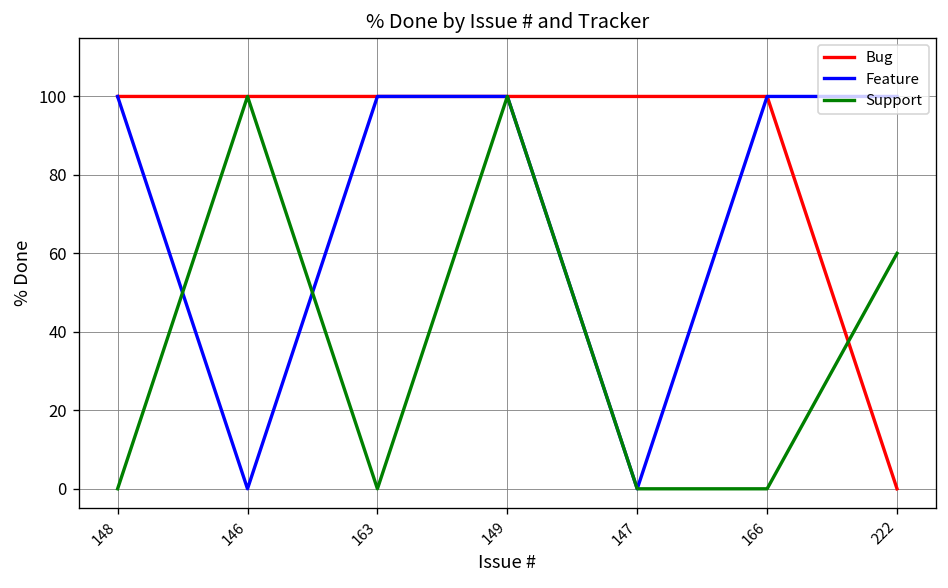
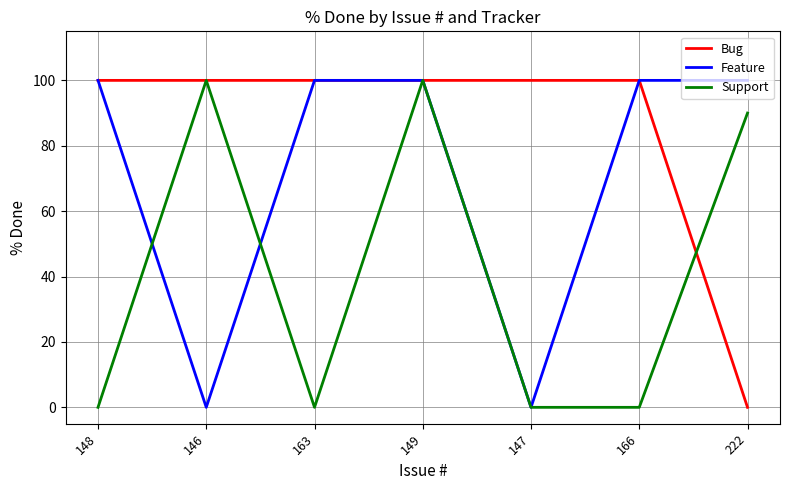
Support, 222: 60 -> 90
